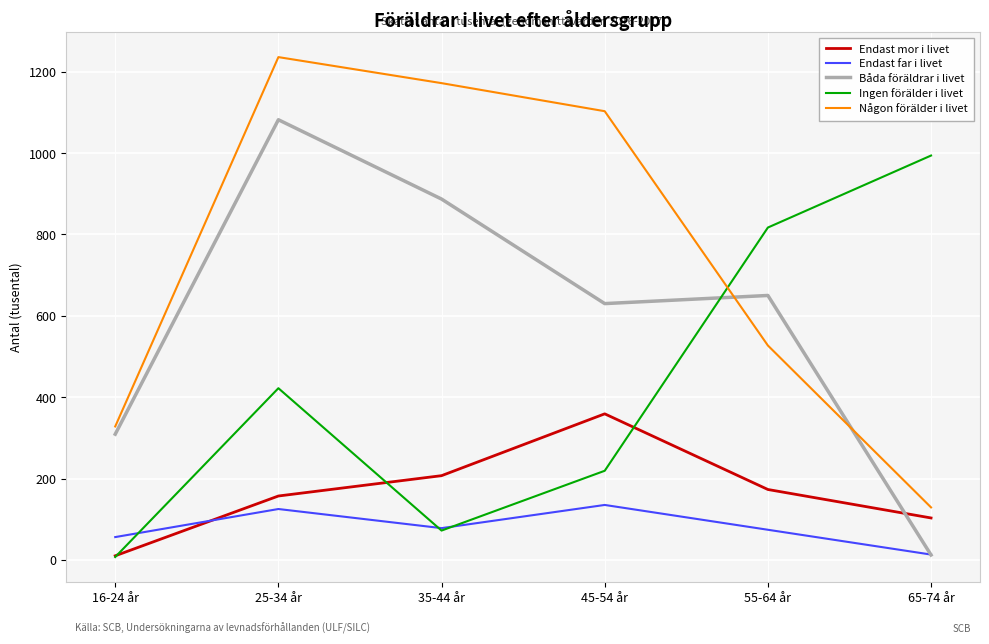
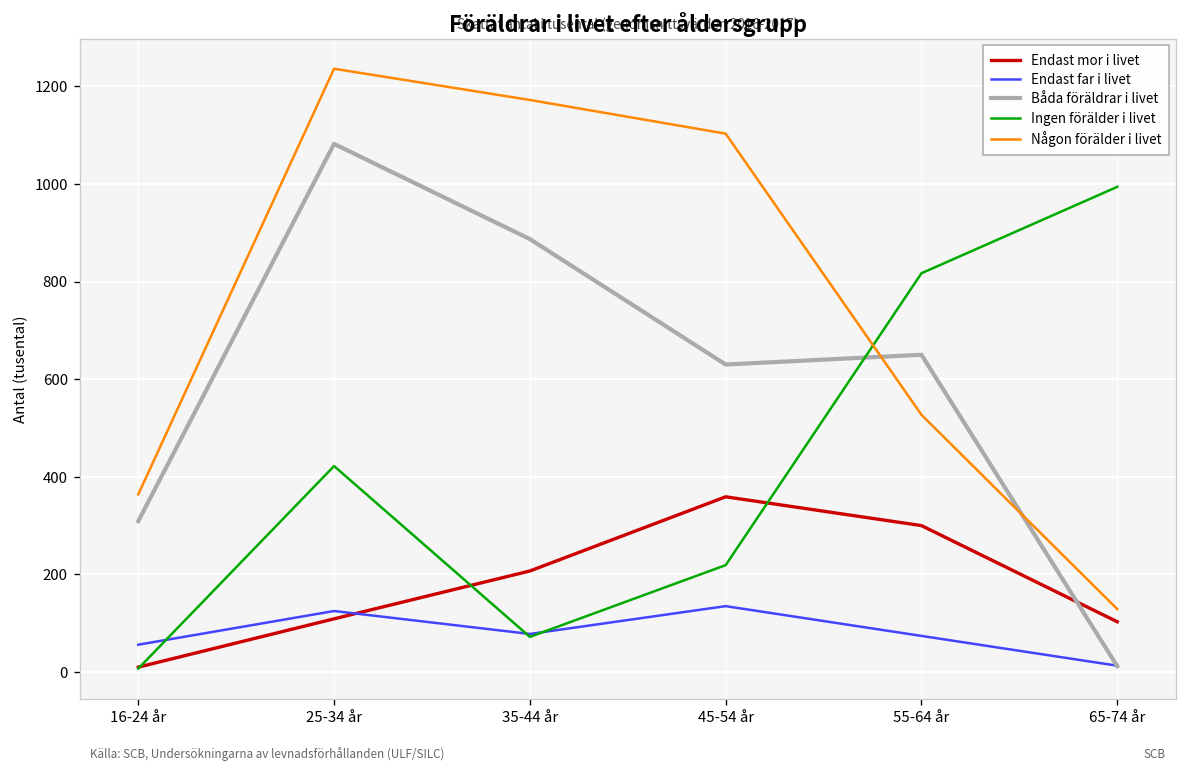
Någon förälder i livet, 16-24 år: 330 -> 360
Endast mor i livet, 25-34 år: 160 -> 110
Endast mor i livet, 55-64 år: 170 -> 300
